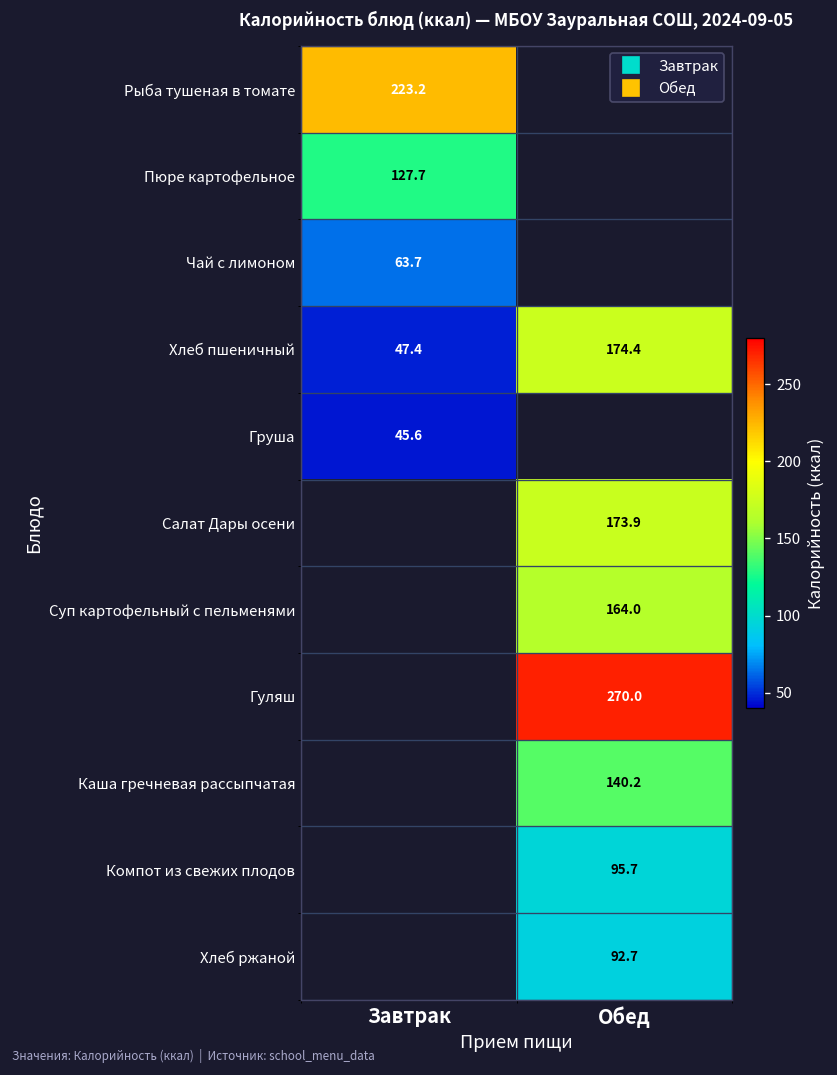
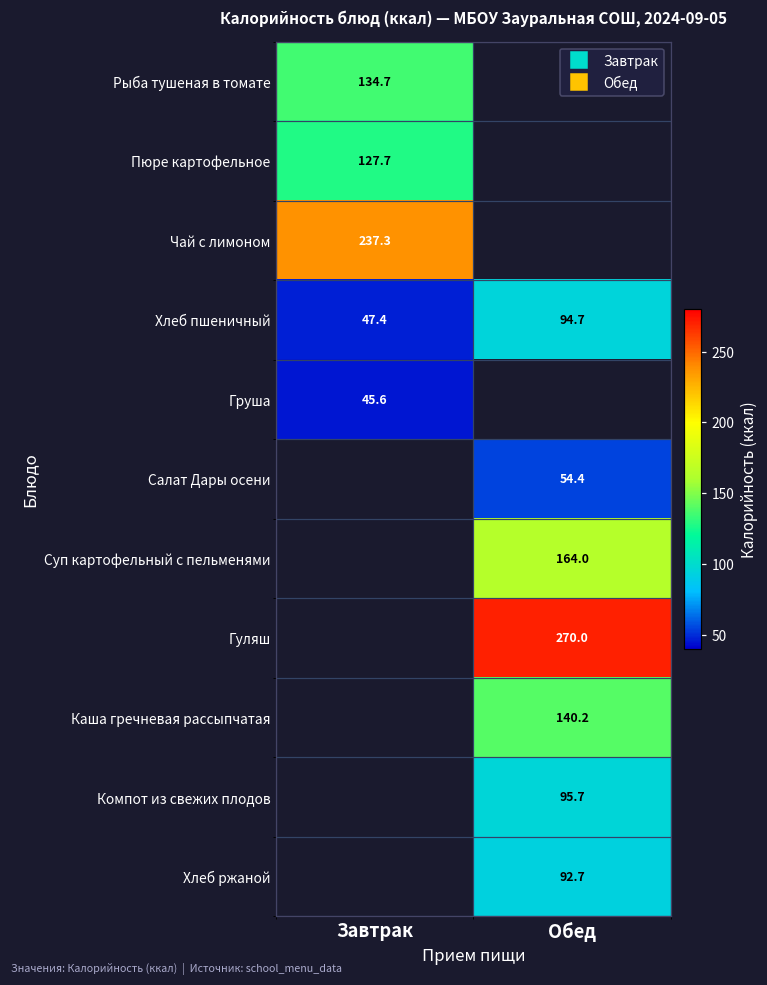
Рыба тушеная в томате, Завтрак: 223.2 -> 134.7
Чай с лимоном, Завтрак: 63.7 -> 237.3
Хлеб пшеничный, Обед: 174.4 -> 94.7
Салат Дары осени, Обед: 173.9 -> 54.4
